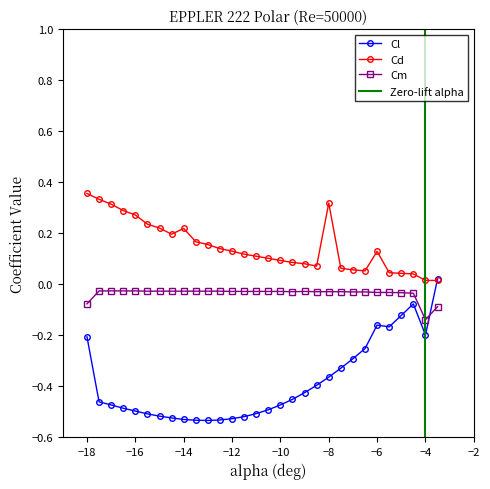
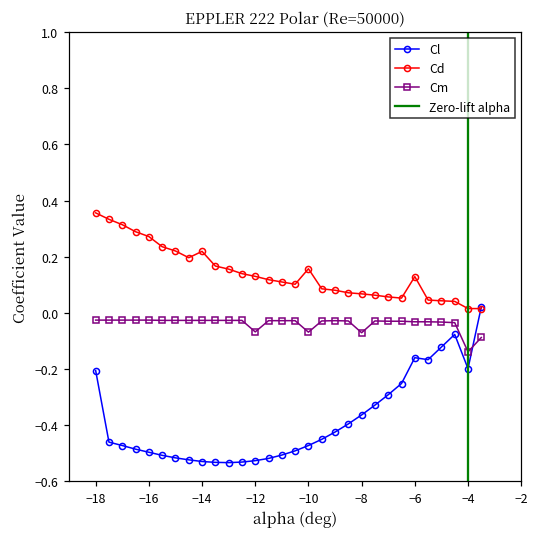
Cm, −18: -0.08 -> -0.03
Cm, −12: -0.03 -> -0.07
Cd, −10: 0.09 -> 0.16
Cm, −10: -0.03 -> -0.07
Cd, −8: 0.32 -> 0.07
Cm, −8: -0.03 -> -0.07
